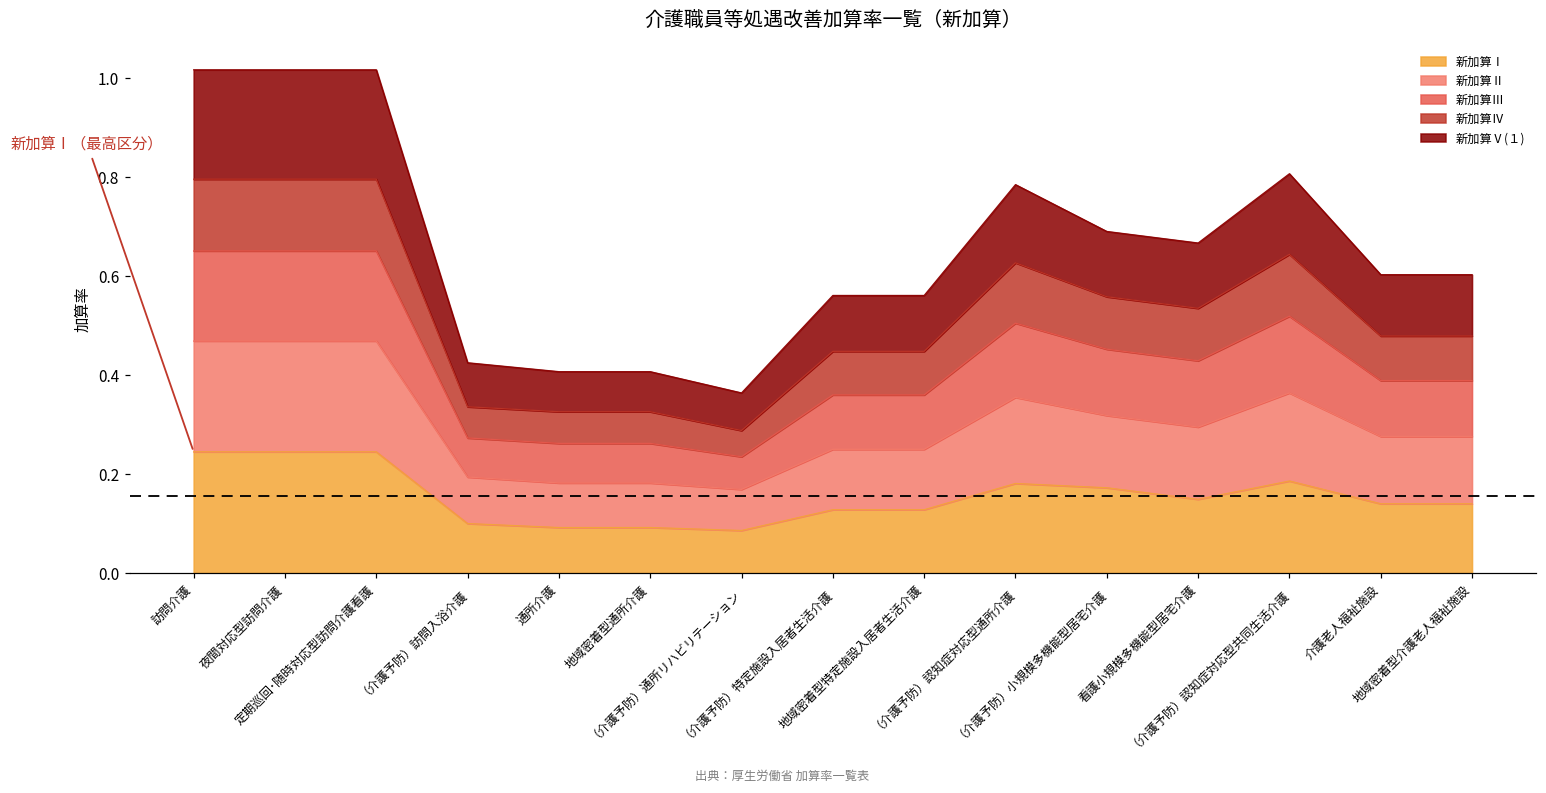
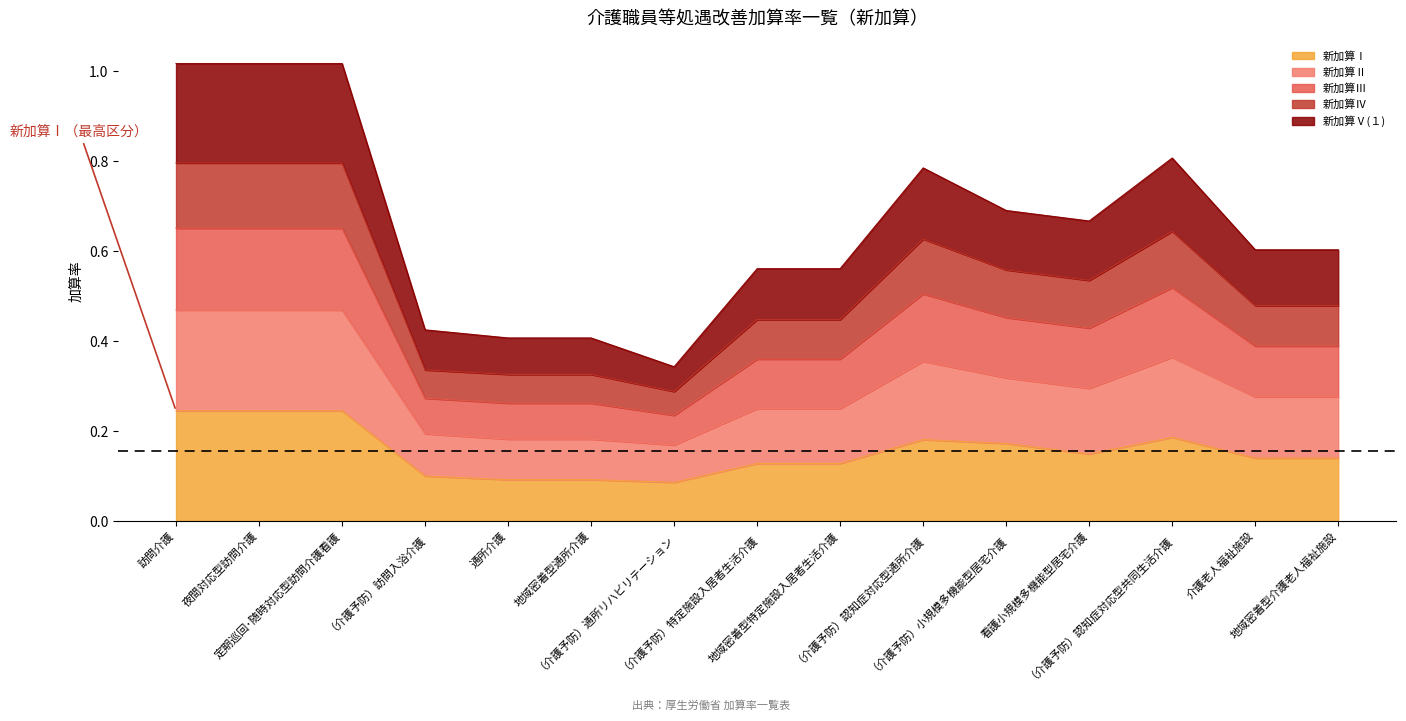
新加算Ⅴ(１), （介護予防）通所リハビリテーション: 0.08 -> 0.05
